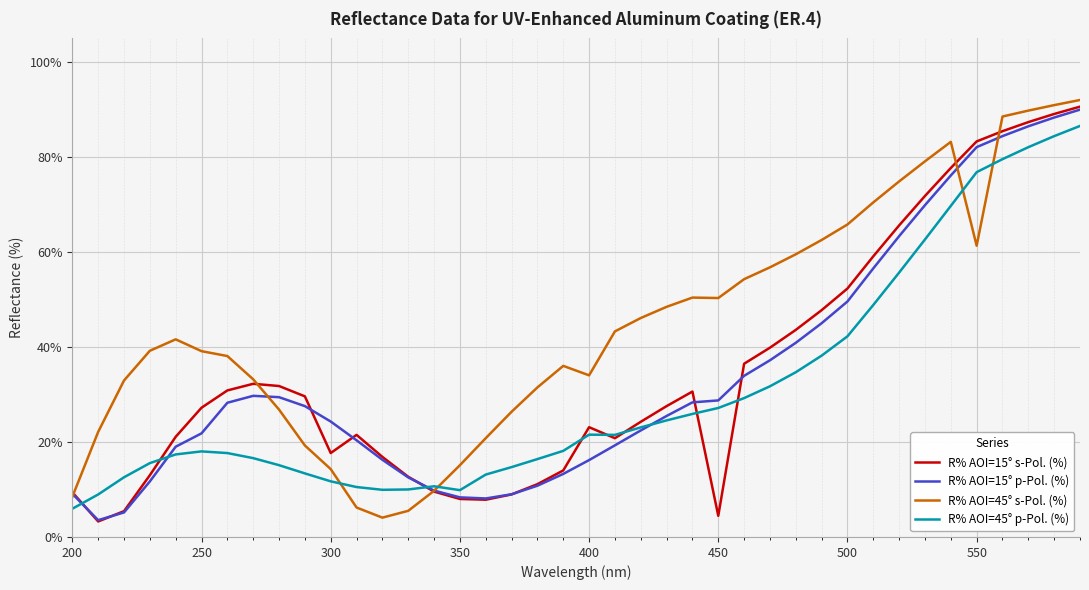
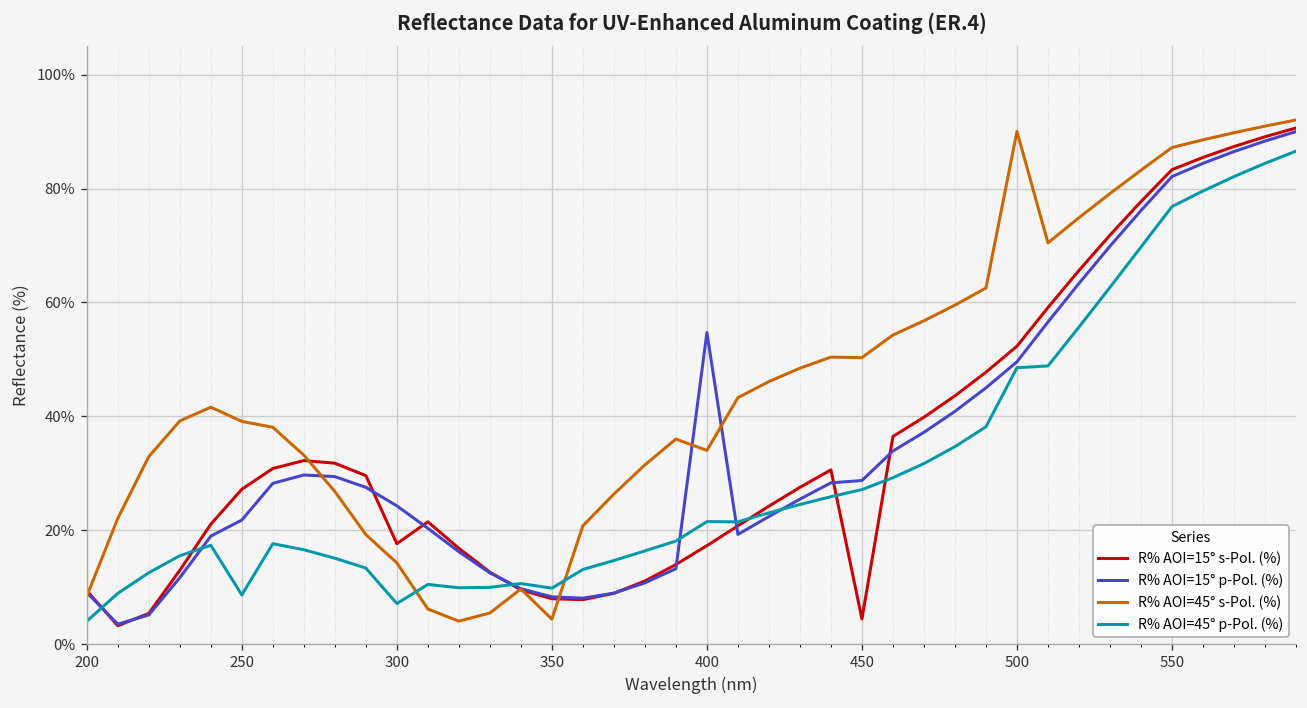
R% AOI=45° p-Pol. (%), 200: 6% -> 4%
R% AOI=45° p-Pol. (%), 250: 18% -> 9%
R% AOI=45° p-Pol. (%), 300: 12% -> 7%
R% AOI=45° s-Pol. (%), 350: 15% -> 4%
R% AOI=15° s-Pol. (%), 400: 23% -> 17%
R% AOI=15° p-Pol. (%), 400: 16% -> 55%
R% AOI=45° s-Pol. (%), 500: 66% -> 90%
R% AOI=45° p-Pol. (%), 500: 42% -> 49%
R% AOI=45° s-Pol. (%), 550: 61% -> 87%
